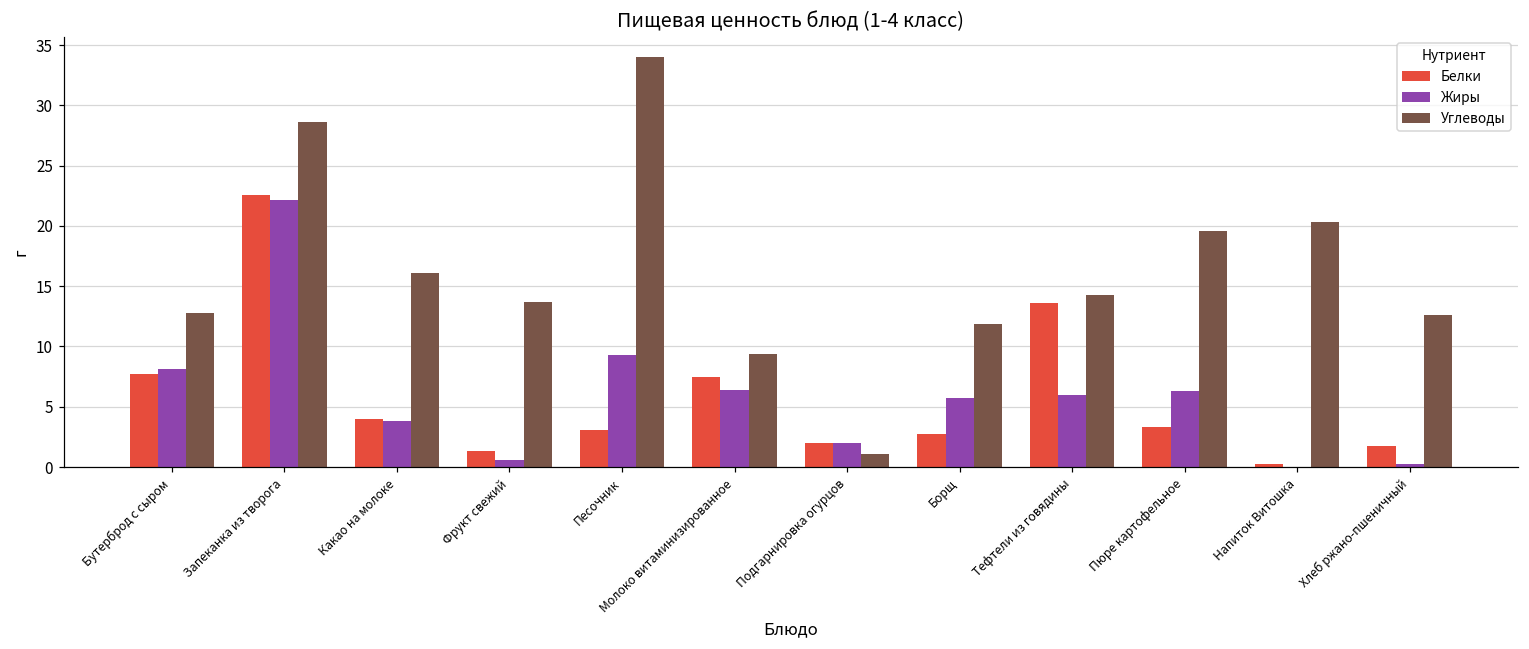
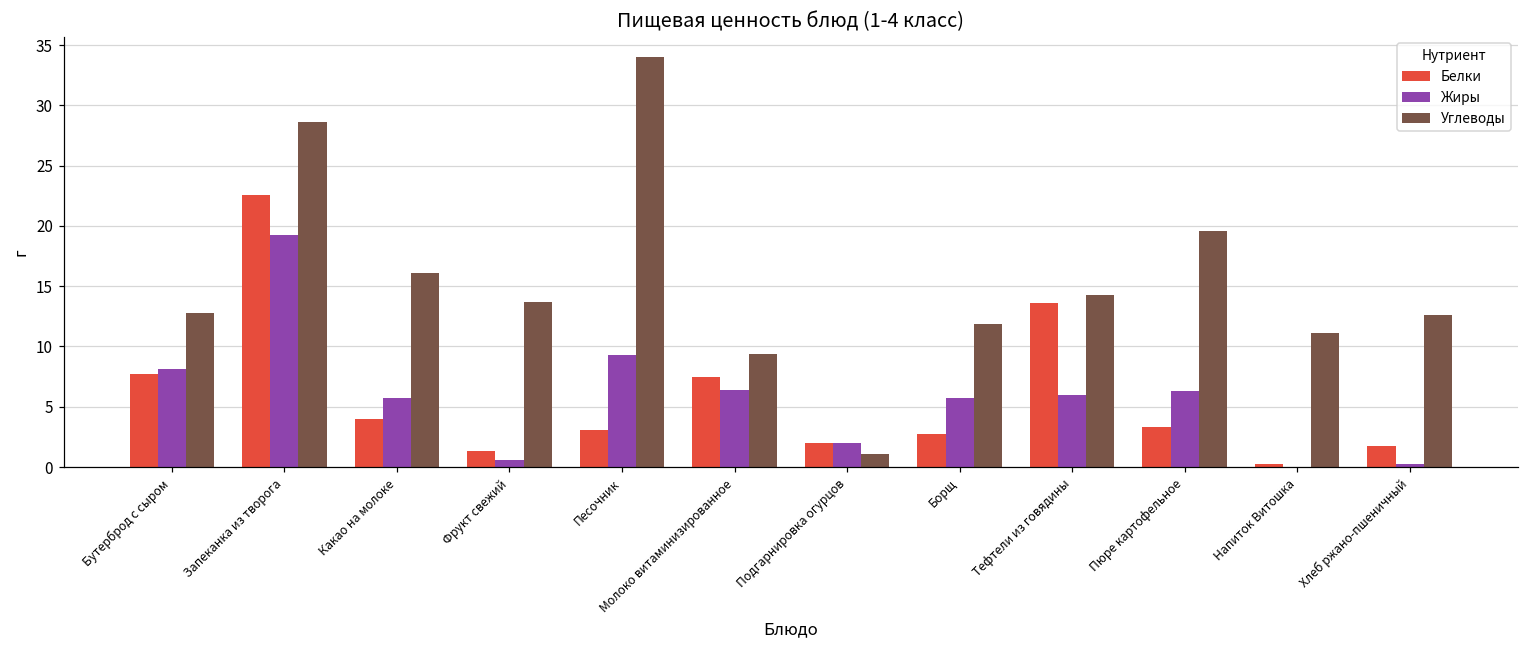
Жиры, Запеканка из творога: 22.1 -> 19.3
Жиры, Какао на молоке: 3.8 -> 5.7
Углеводы, Напиток Витошка: 20.4 -> 11.1
